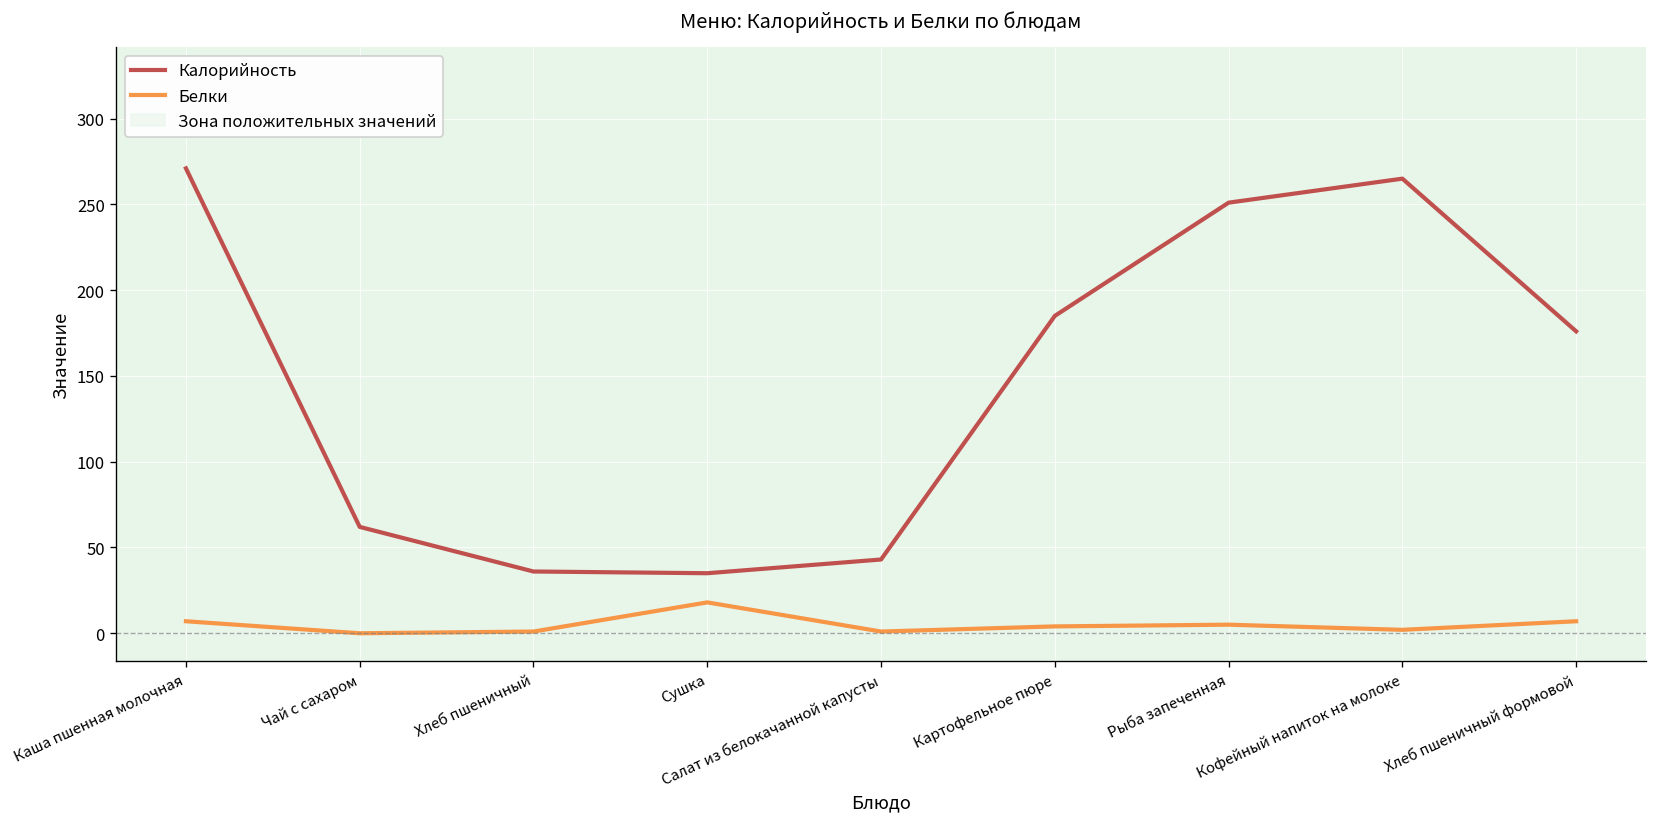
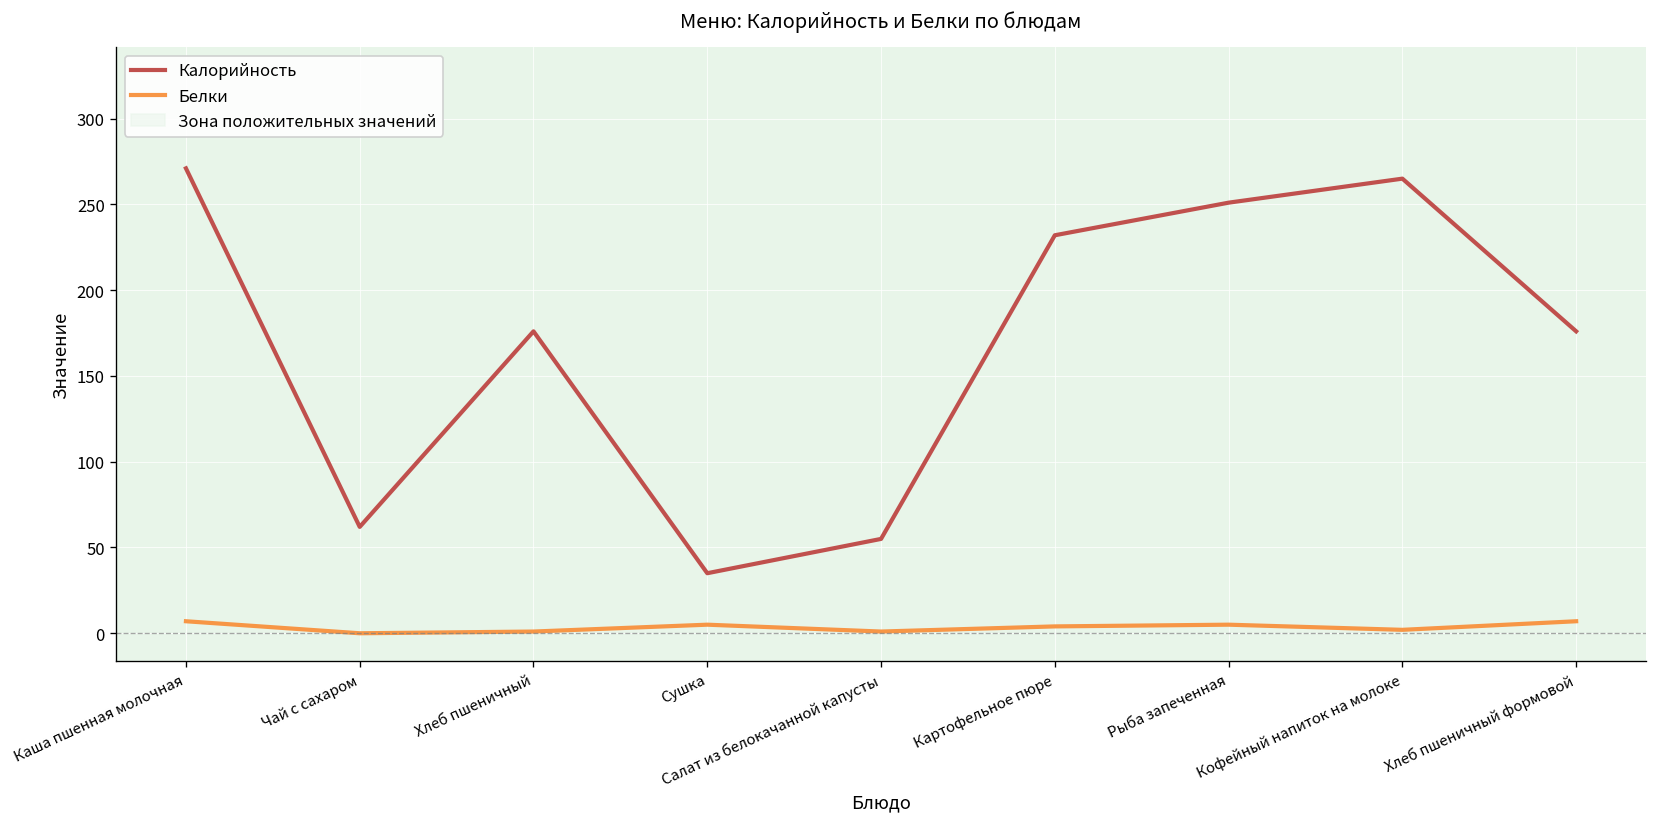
Калорийность, Хлеб пшеничный: 36 -> 176
Белки, Сушка: 18 -> 5
Калорийность, Салат из белокачанной капусты: 43 -> 55
Калорийность, Картофельное пюре: 185 -> 232
